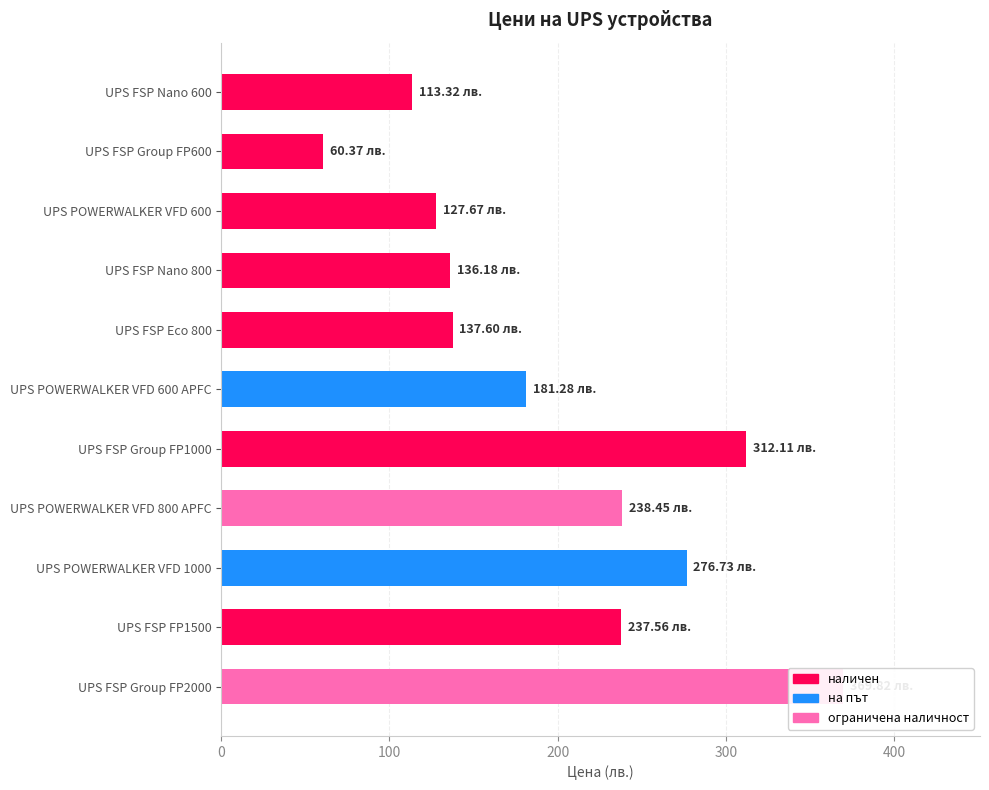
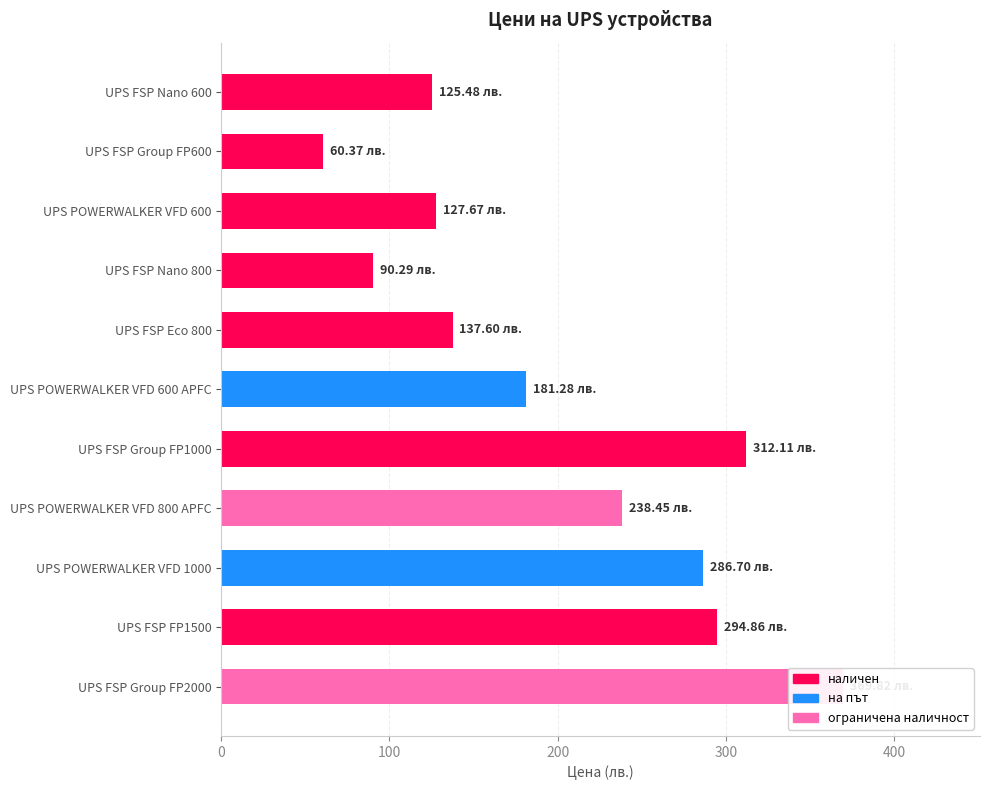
UPS FSP Nano 600: 113.32 -> 125.48
UPS FSP Nano 800: 136.18 -> 90.29
UPS POWERWALKER VFD 1000: 276.73 -> 286.70
UPS FSP FP1500: 237.56 -> 294.86
